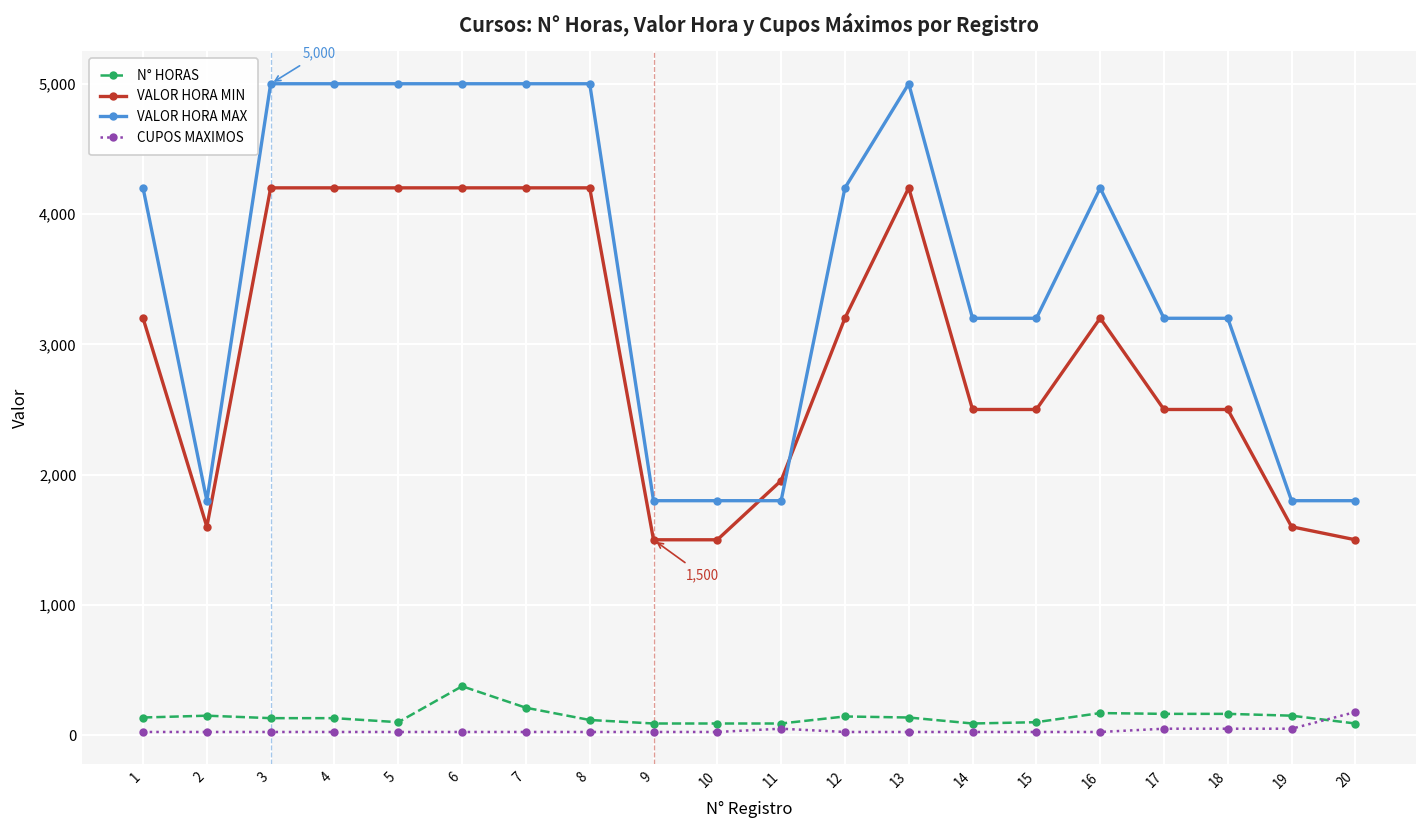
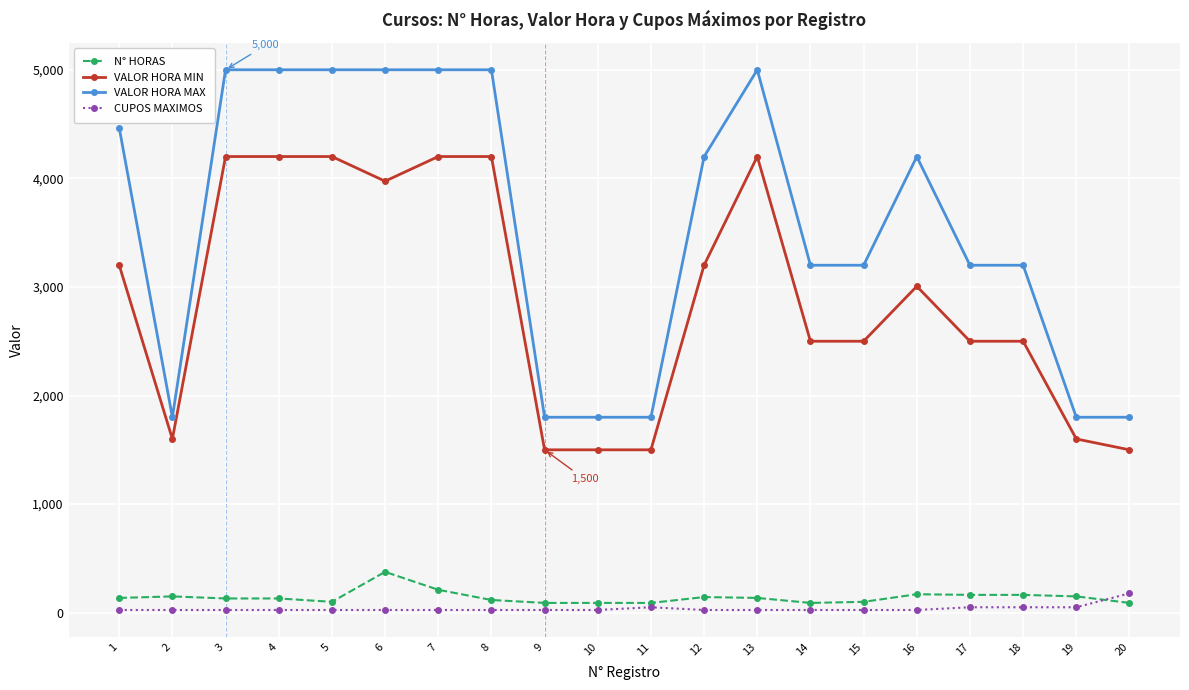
VALOR HORA MAX, 1: 4,200 -> 4,470
VALOR HORA MIN, 6: 4,200 -> 3,970
VALOR HORA MIN, 11: 1,950 -> 1,500
VALOR HORA MIN, 16: 3,200 -> 3,010
